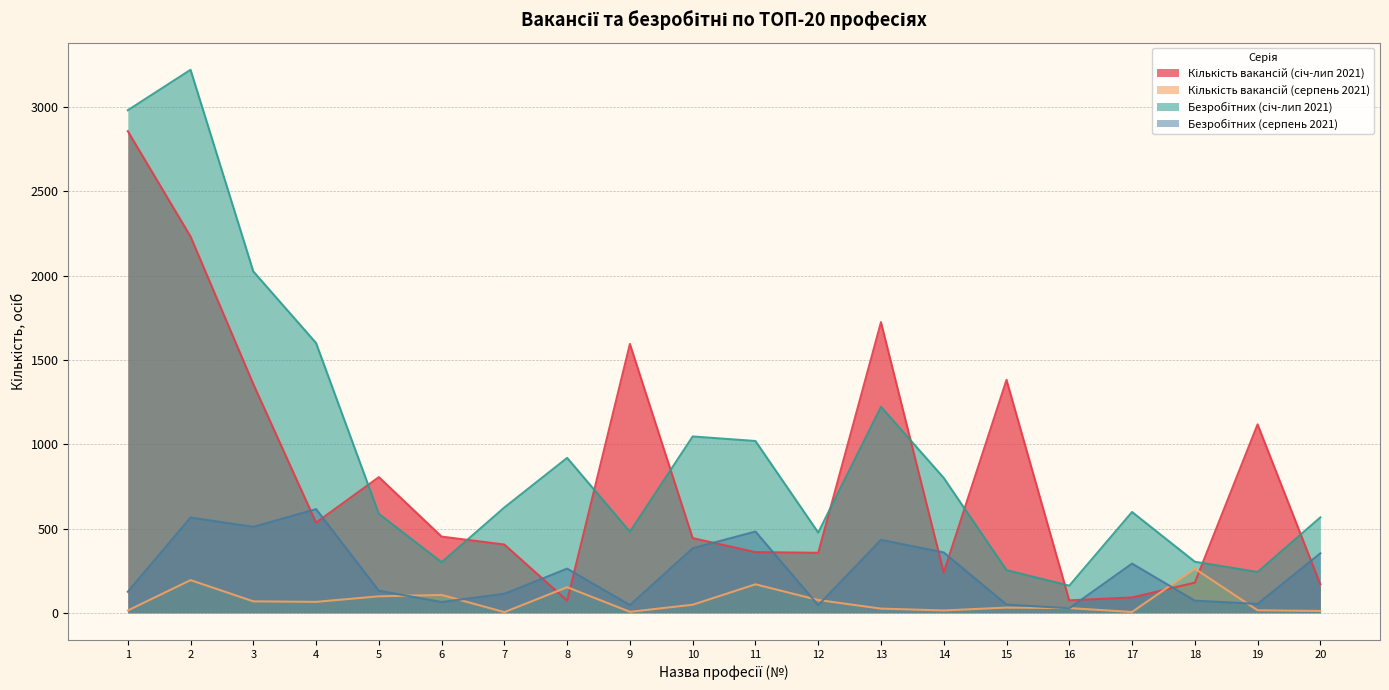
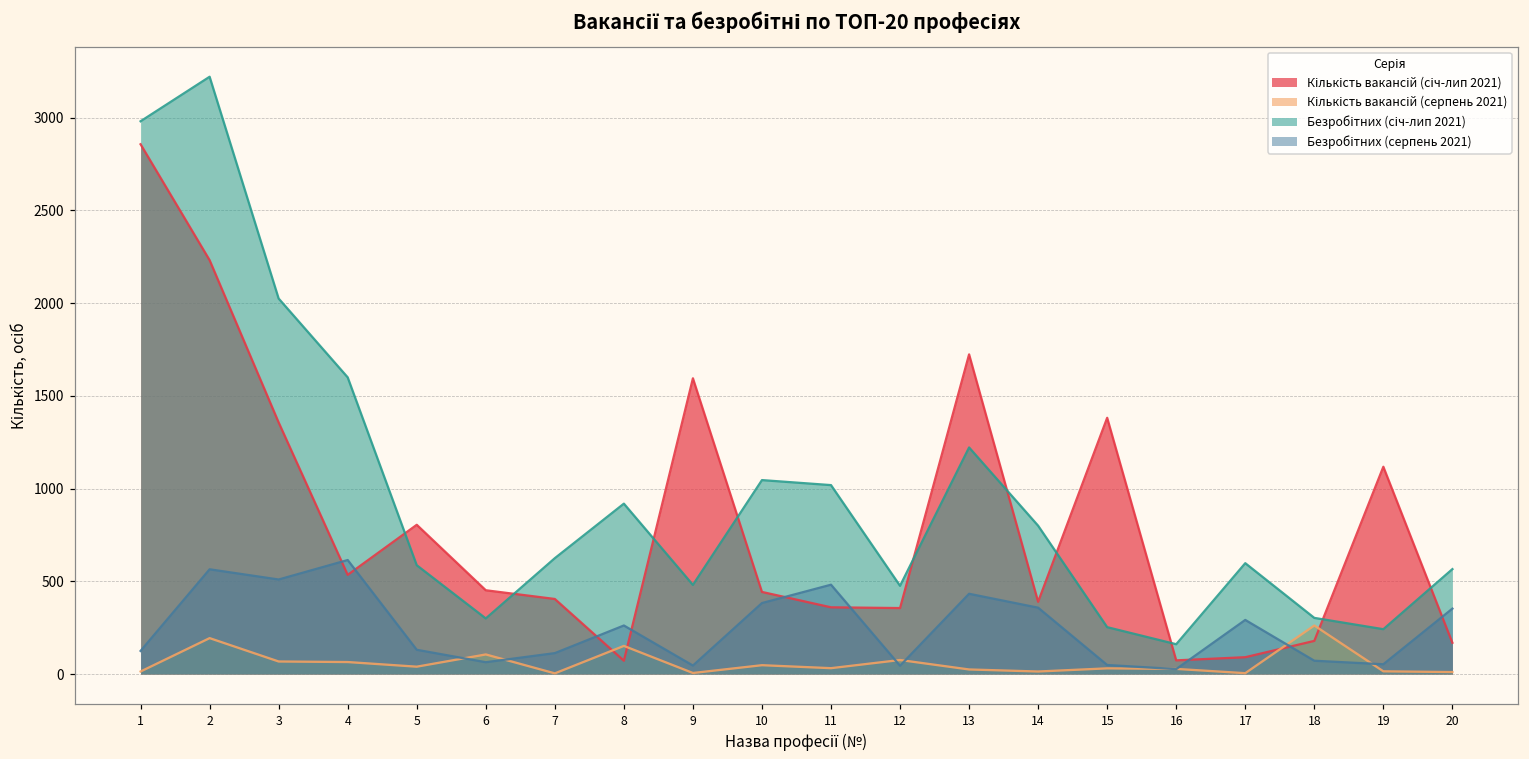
Кількість вакансій (серпень 2021), 5: 100 -> 40
Кількість вакансій (серпень 2021), 11: 170 -> 30
Кількість вакансій (січ-лип 2021), 14: 240 -> 390
